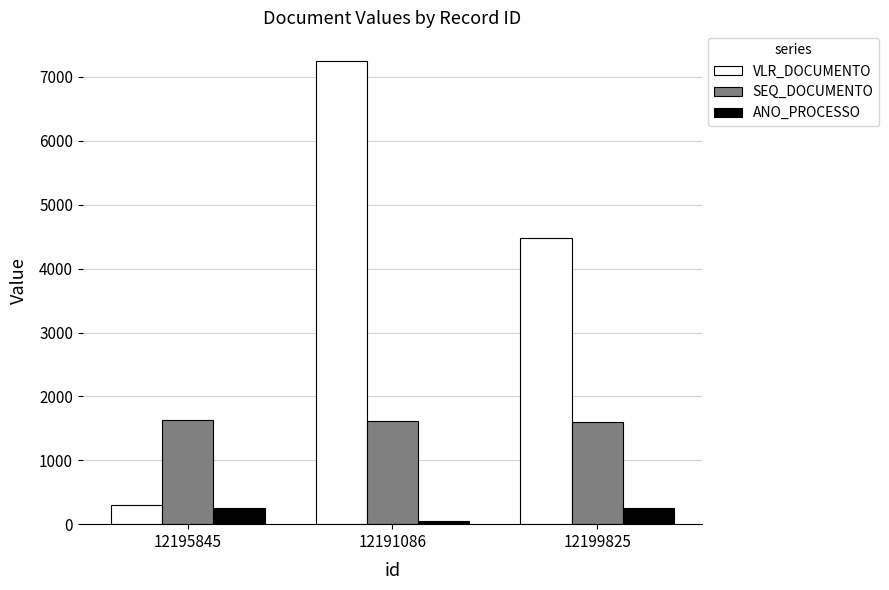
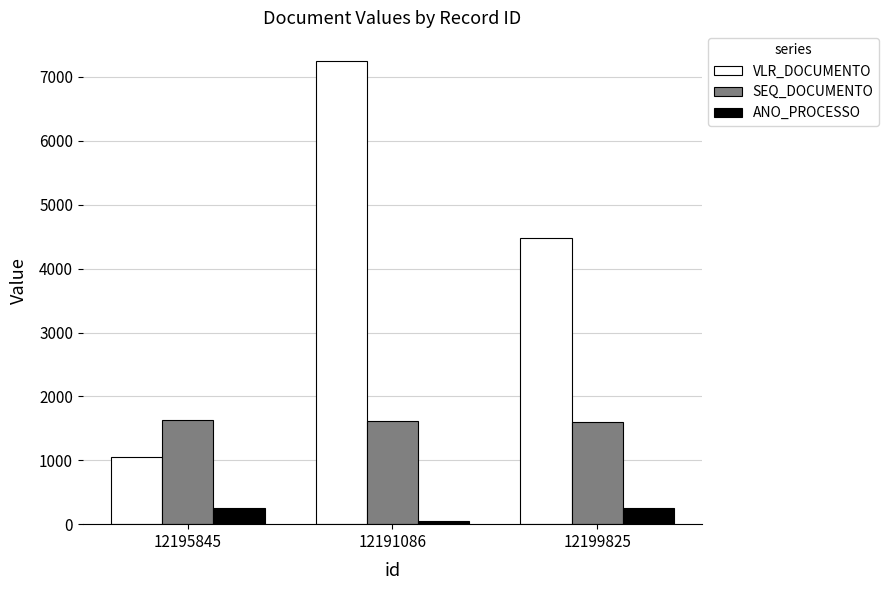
VLR_DOCUMENTO, 12195845: 300 -> 1100
